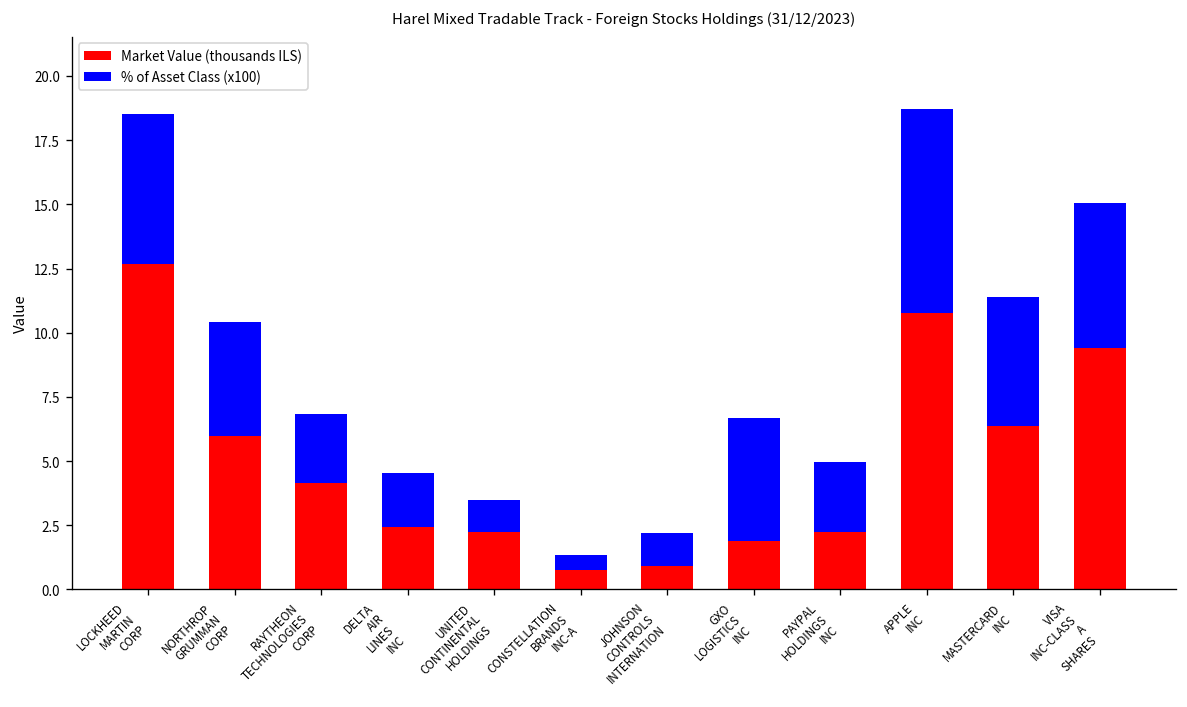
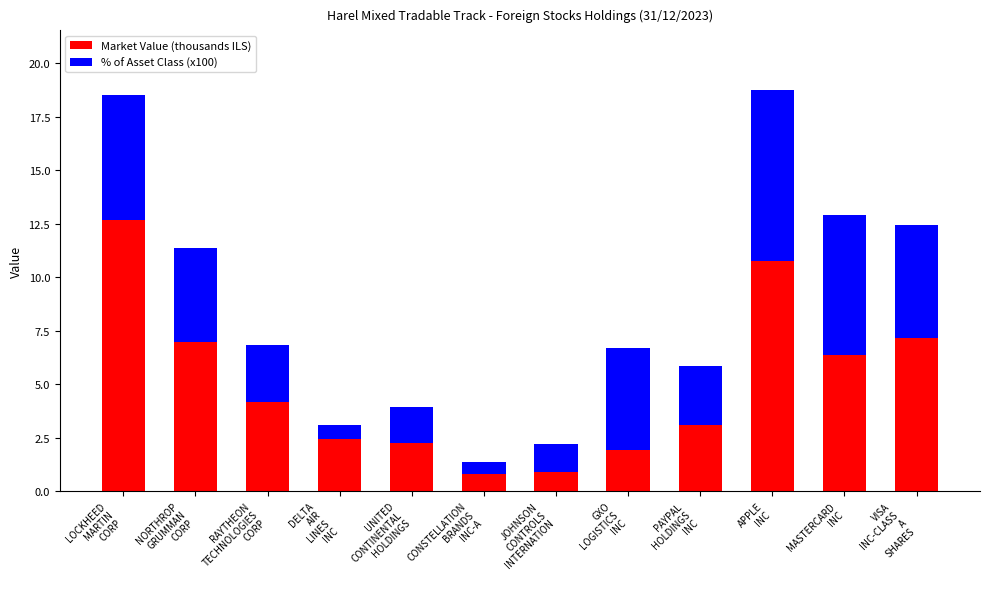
Market Value (thousands ILS), NORTHROP GRUMMAN CORP: 6.0 -> 6.9
% of Asset Class (x100), DELTA AIR LINES INC: 2.1 -> 0.7
% of Asset Class (x100), UNITED CONTINENTAL HOLDINGS: 1.2 -> 1.7
Market Value (thousands ILS), PAYPAL HOLDINGS INC: 2.2 -> 3.1
% of Asset Class (x100), MASTERCARD INC: 5.0 -> 6.5
Market Value (thousands ILS), VISA INC-CLASS A SHARES: 9.4 -> 7.1
% of Asset Class (x100), VISA INC-CLASS A SHARES: 5.7 -> 5.3
